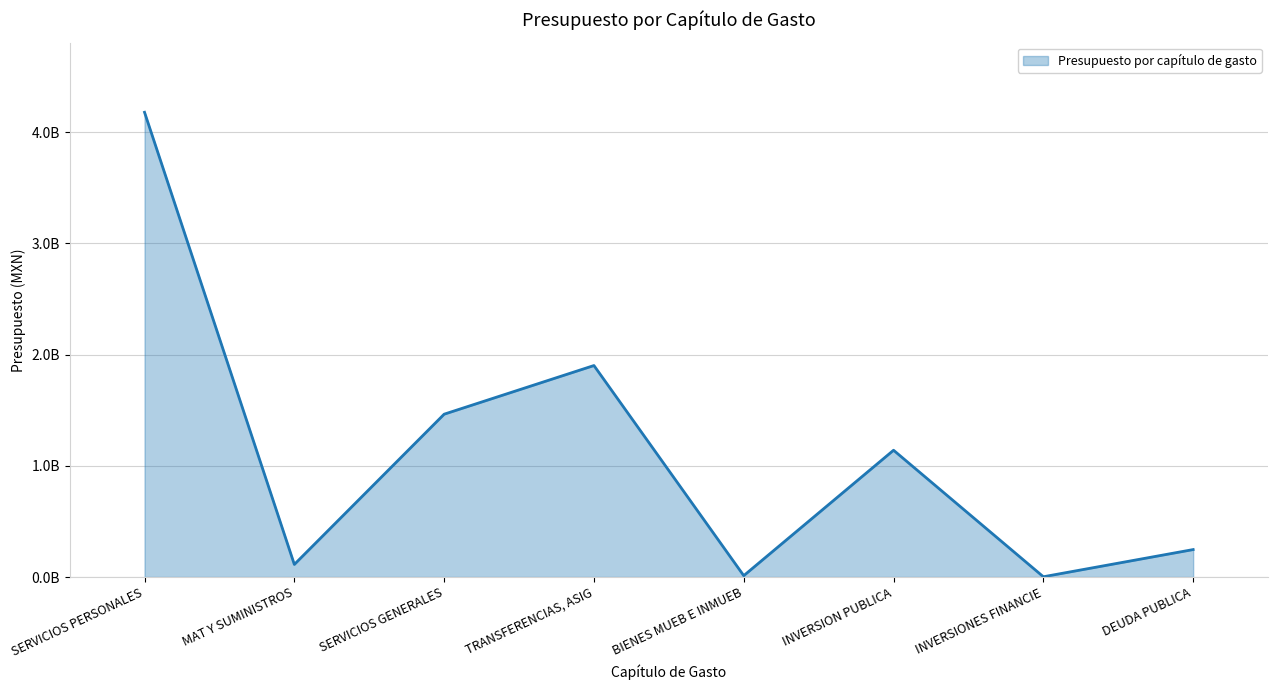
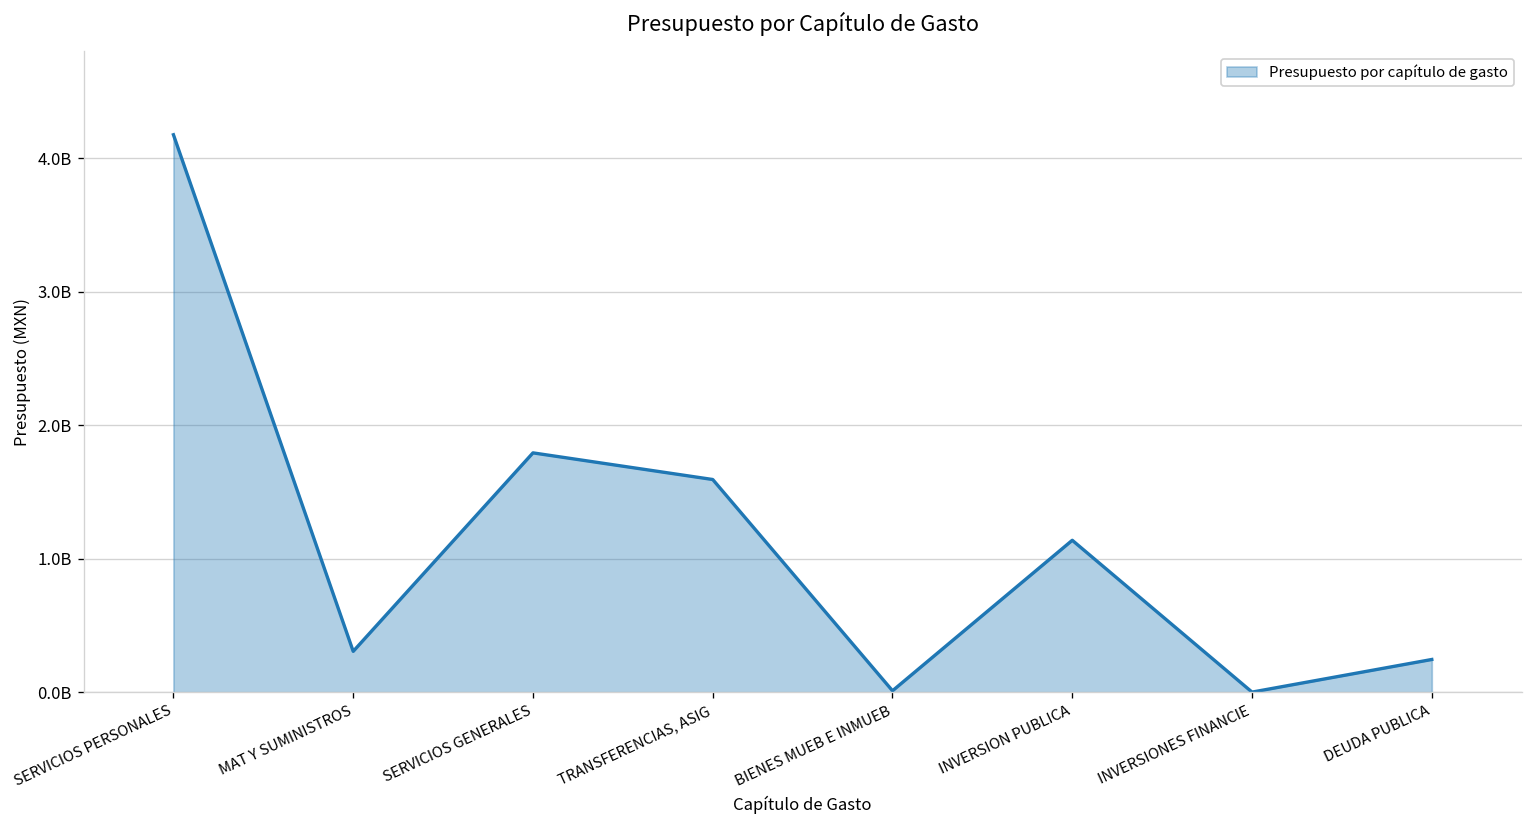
MAT Y SUMINISTROS: 110000000 -> 310000000
SERVICIOS GENERALES: 1460000000 -> 1790000000
TRANSFERENCIAS, ASIG: 1900000000 -> 1600000000
